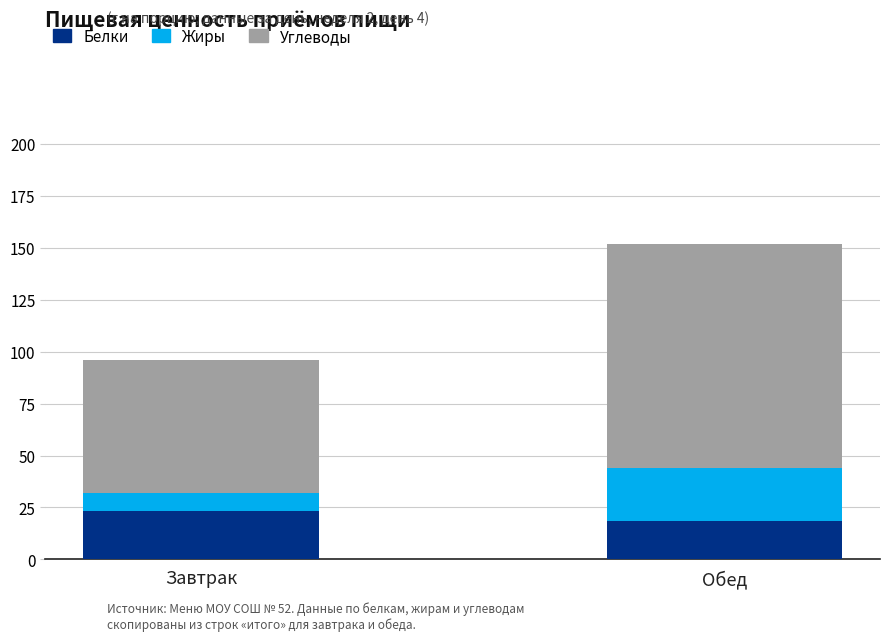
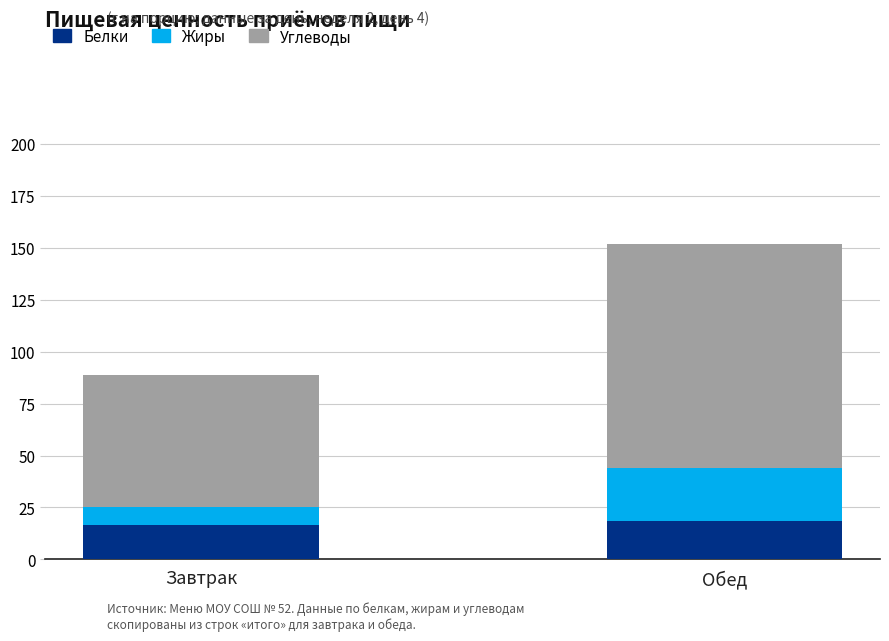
Белки, Завтрак: 23 -> 16
